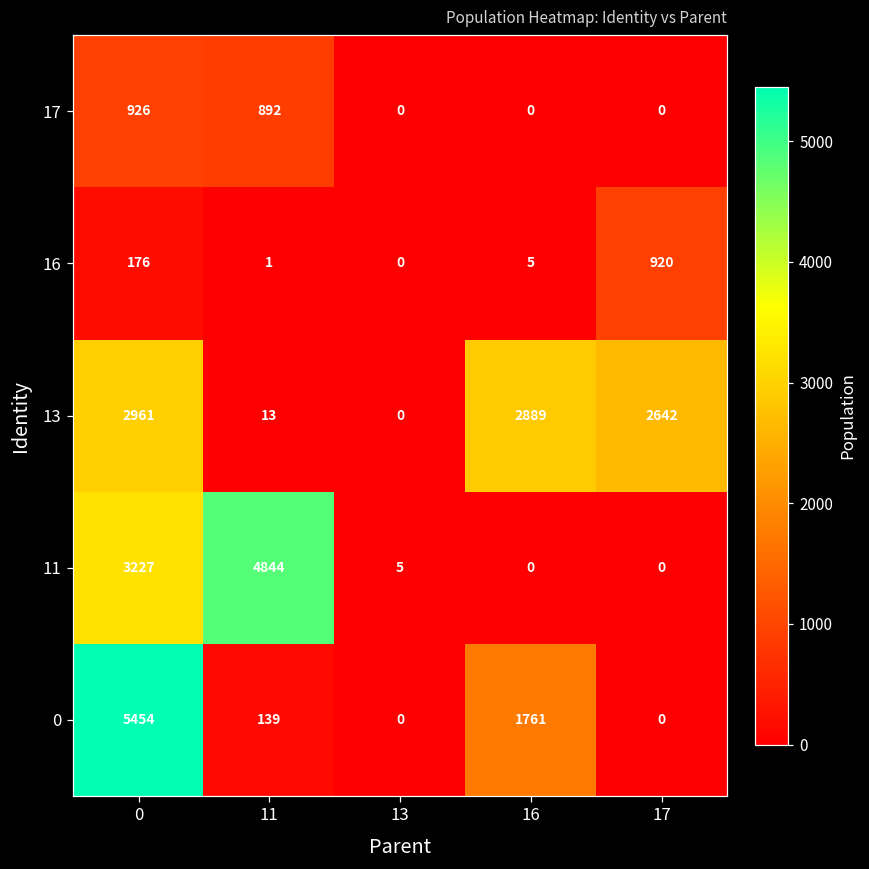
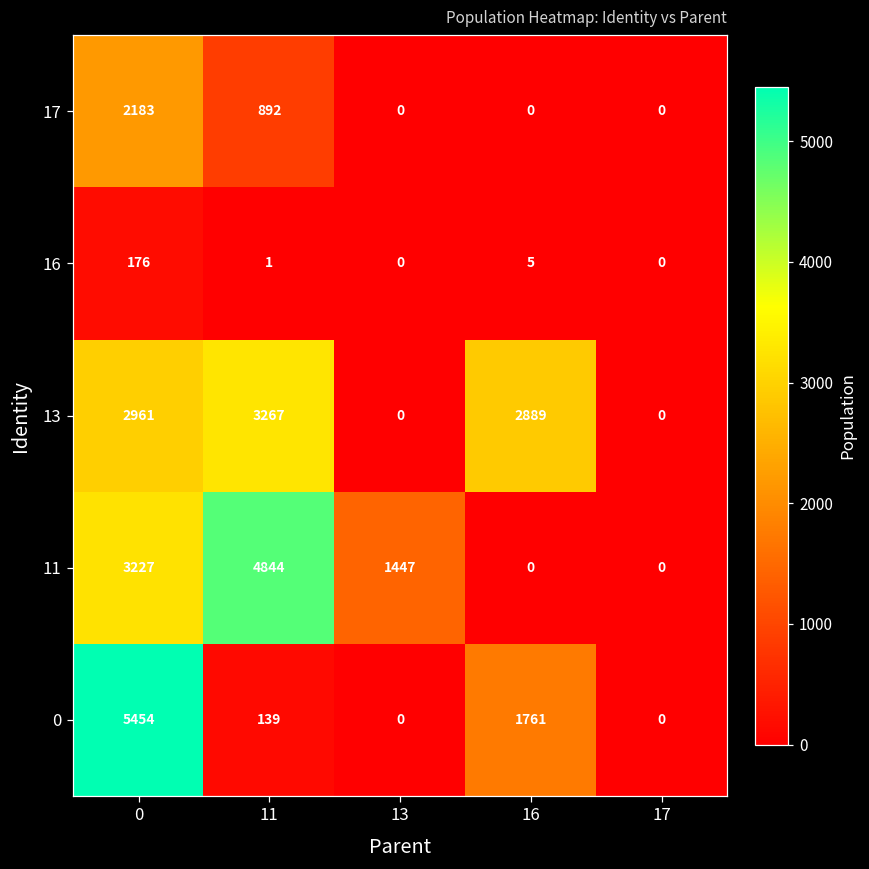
17, 0: 926 -> 2183
16, 17: 920 -> 0
13, 11: 13 -> 3267
13, 17: 2642 -> 0
11, 13: 5 -> 1447
